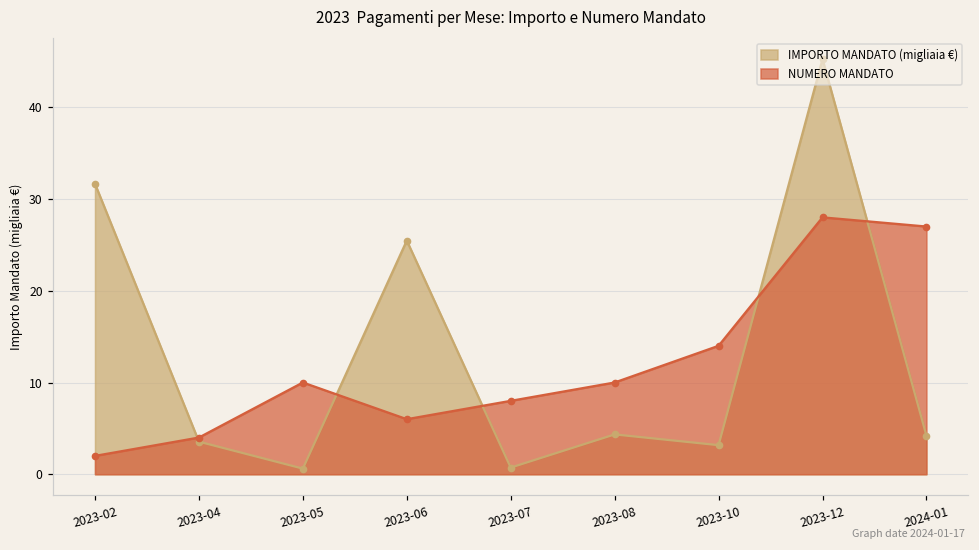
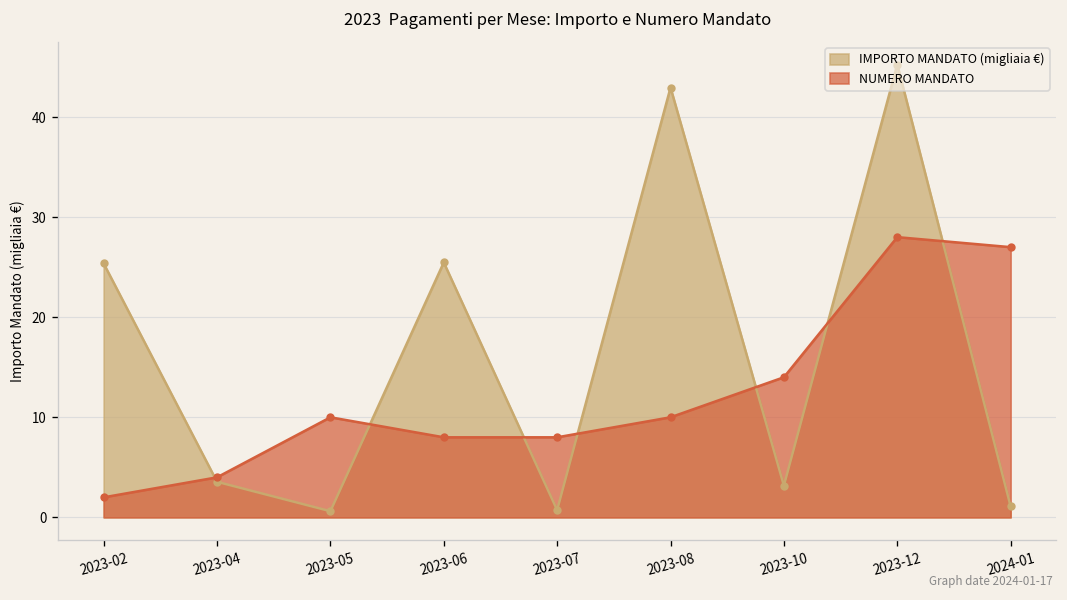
IMPORTO MANDATO (migliaia €), 2023-02: 32 -> 25
NUMERO MANDATO, 2023-06: 6 -> 8
IMPORTO MANDATO (migliaia €), 2023-08: 4 -> 43
IMPORTO MANDATO (migliaia €), 2024-01: 4 -> 1
